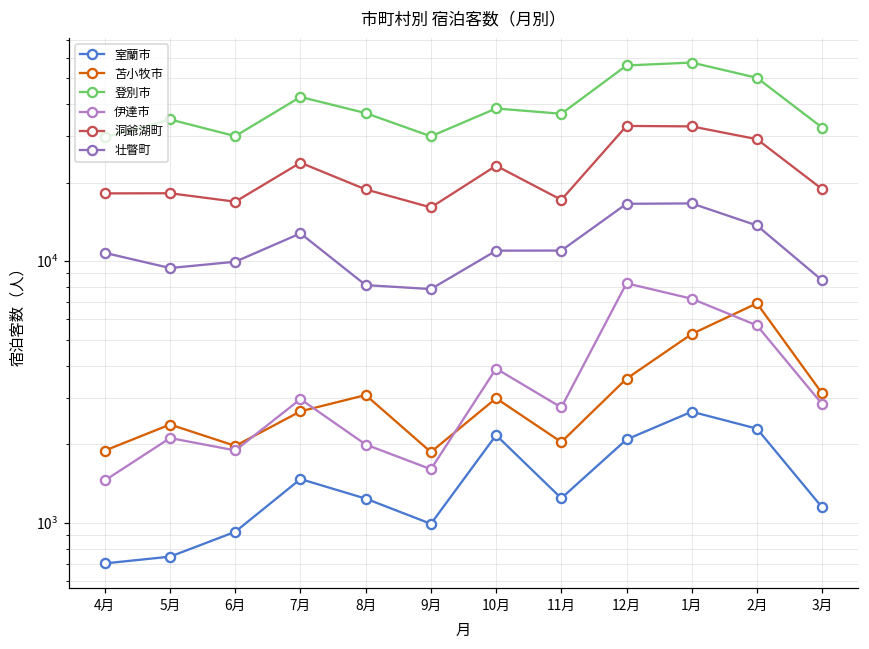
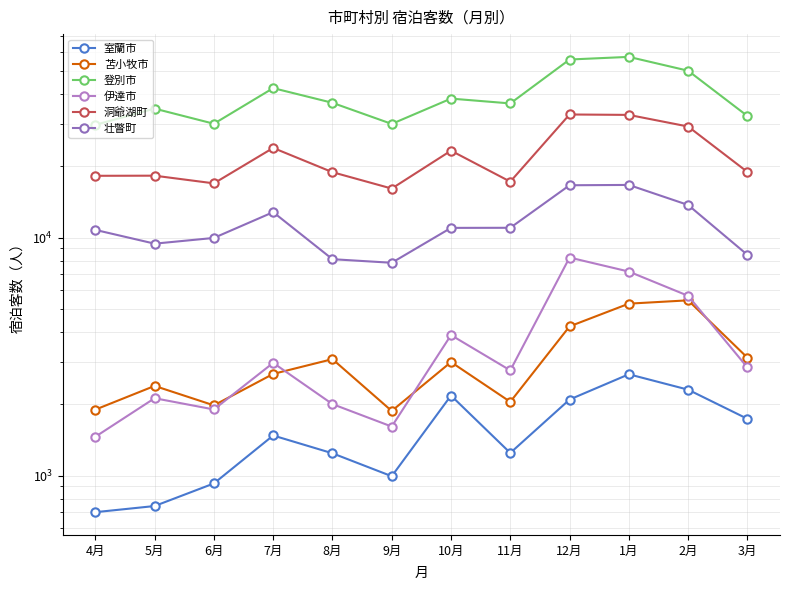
苫小牧市, 12月: 3600 -> 4200
苫小牧市, 2月: 6900 -> 5400
室蘭市, 3月: 1100 -> 1700
